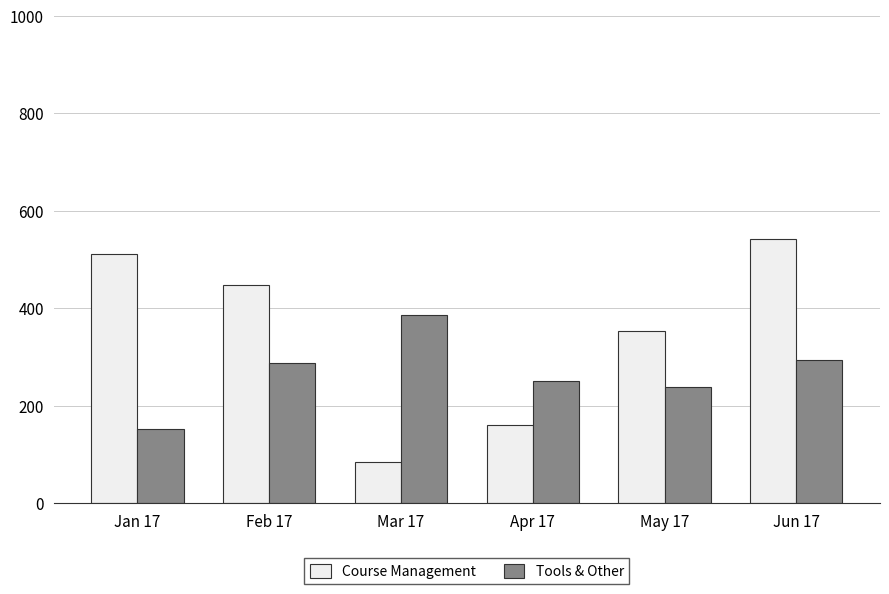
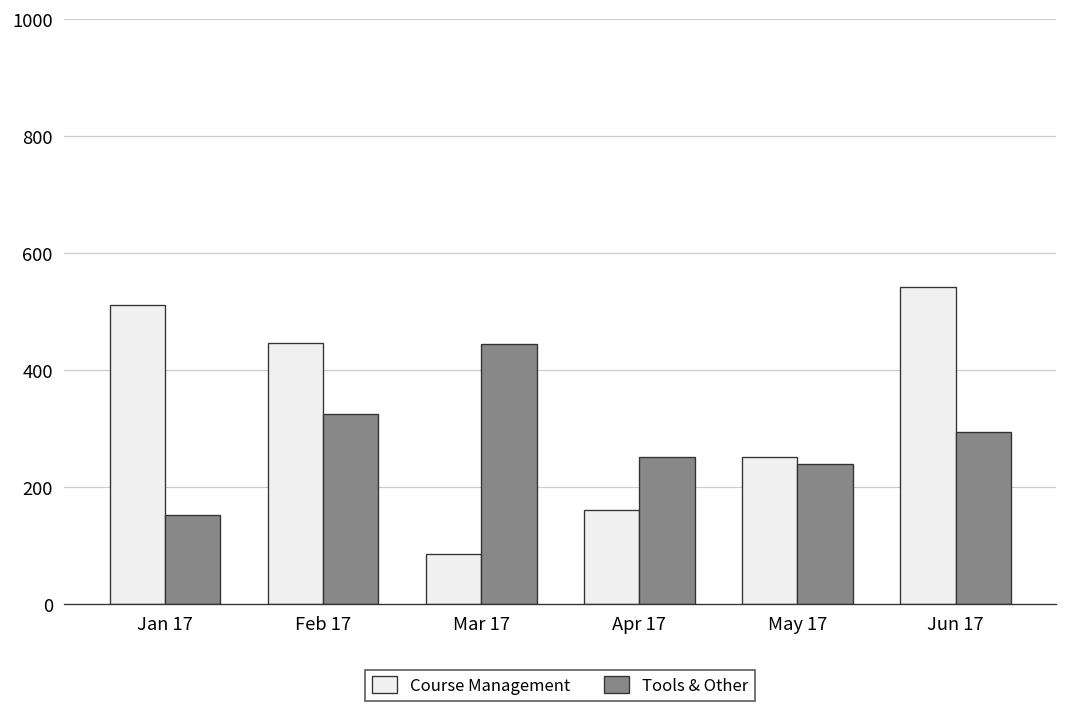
Tools & Other, Feb 17: 290 -> 330
Tools & Other, Mar 17: 390 -> 450
Course Management, May 17: 350 -> 250
